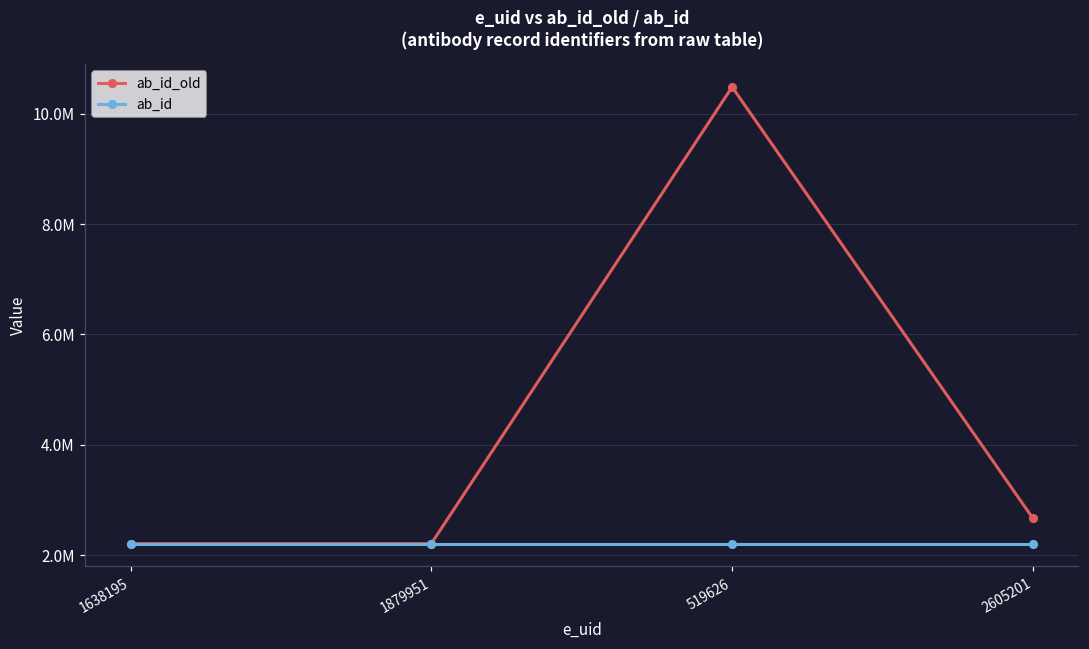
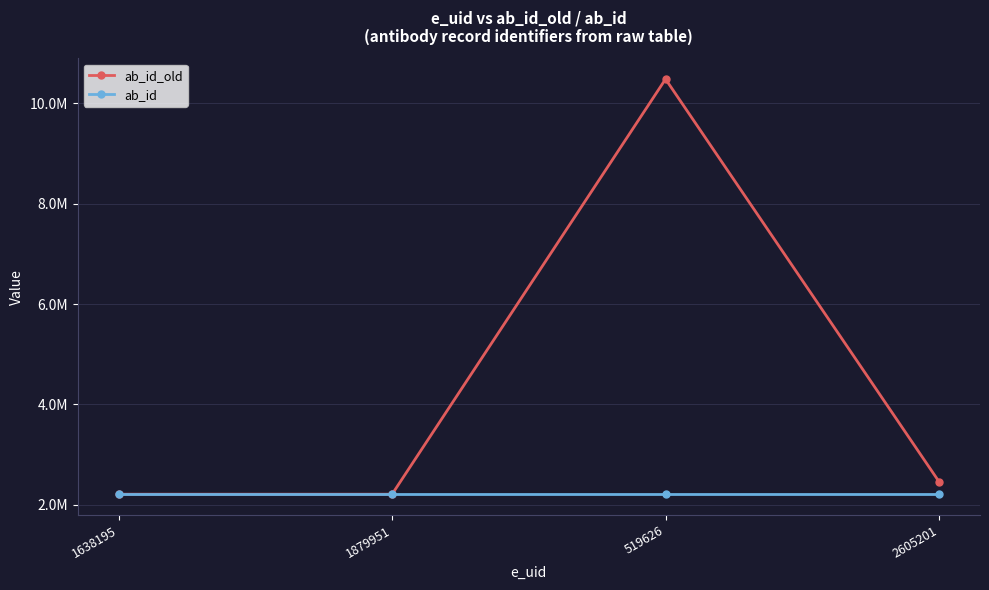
ab_id_old, 2605201: 2700000 -> 2500000
